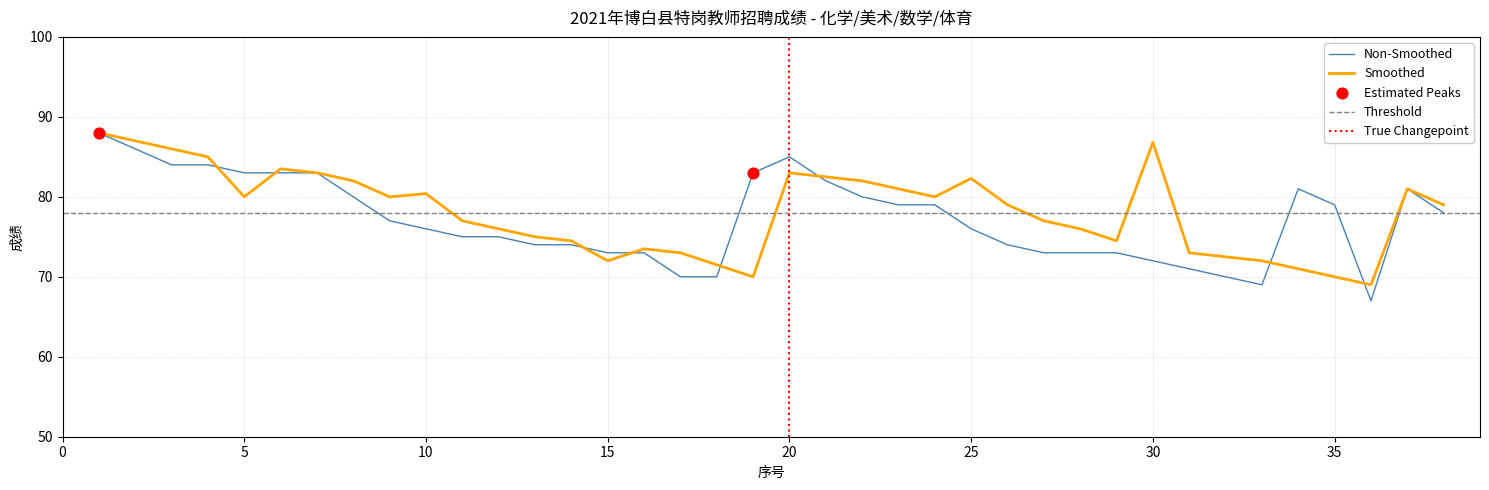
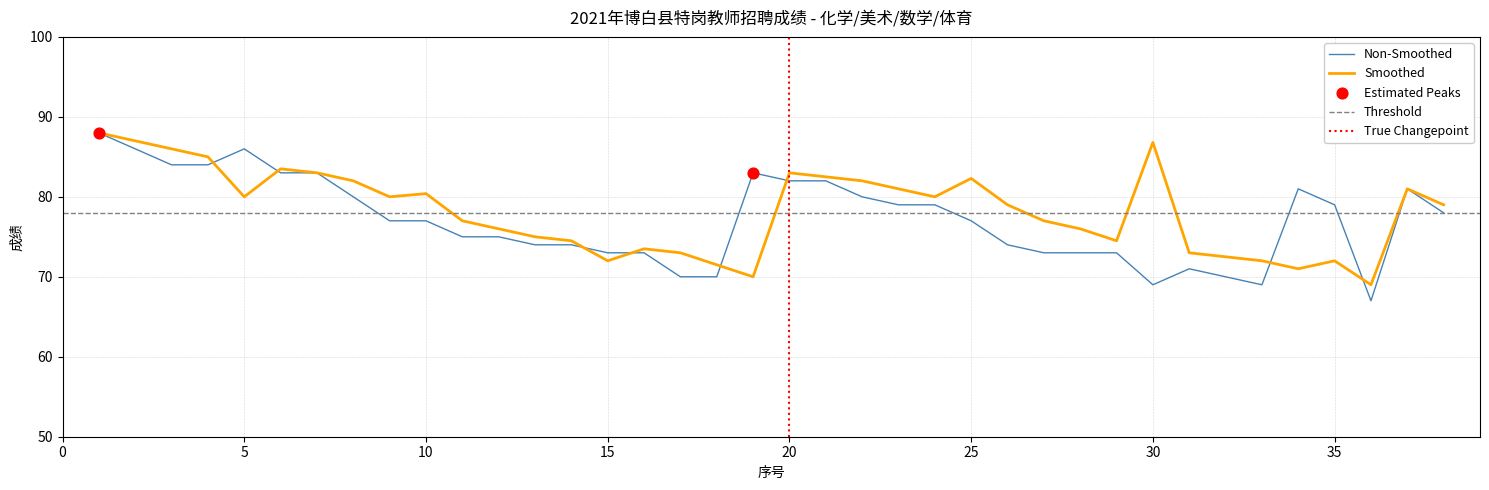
Non-Smoothed, 5: 83 -> 86
Non-Smoothed, 10: 76 -> 77
Non-Smoothed, 20: 85 -> 82
Non-Smoothed, 25: 76 -> 77
Non-Smoothed, 30: 72 -> 69
Smoothed, 35: 70 -> 72
